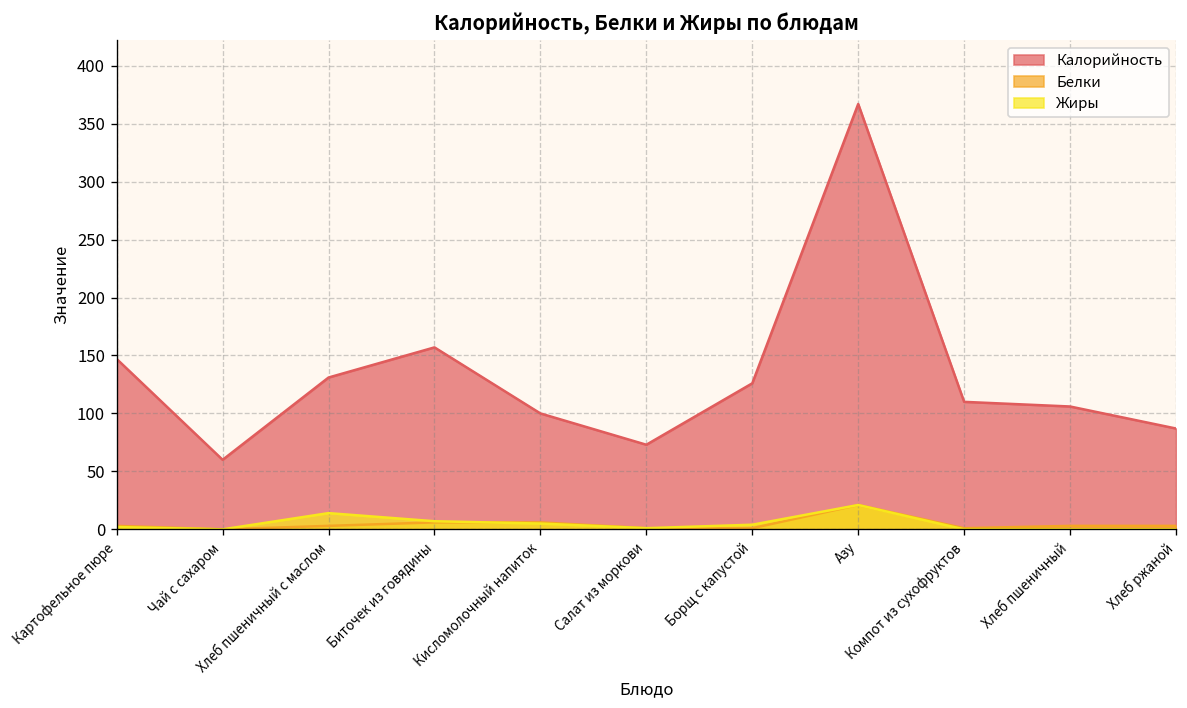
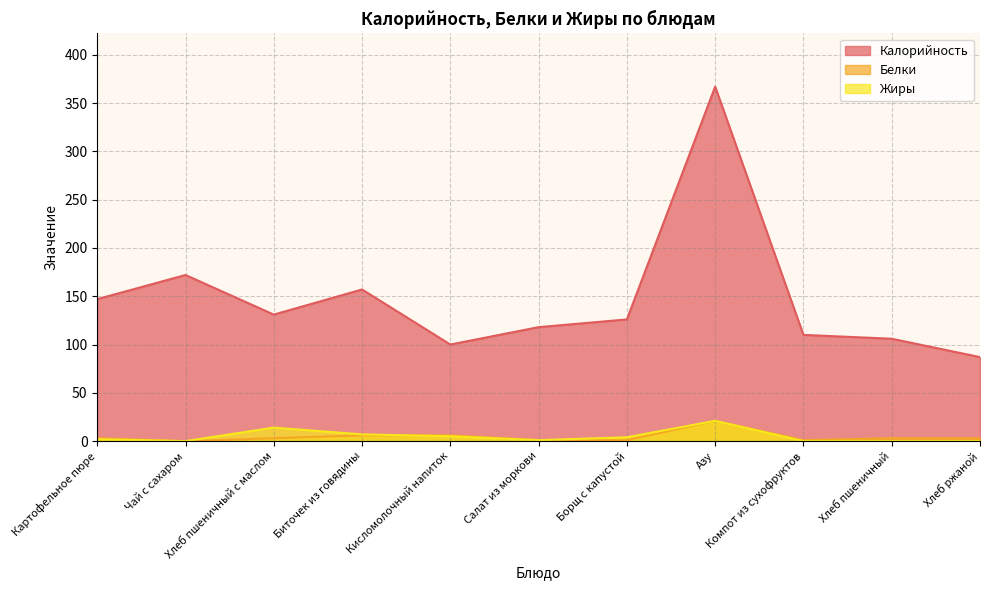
Калорийность, Чай с сахаром: 60 -> 170
Калорийность, Салат из моркови: 70 -> 120
